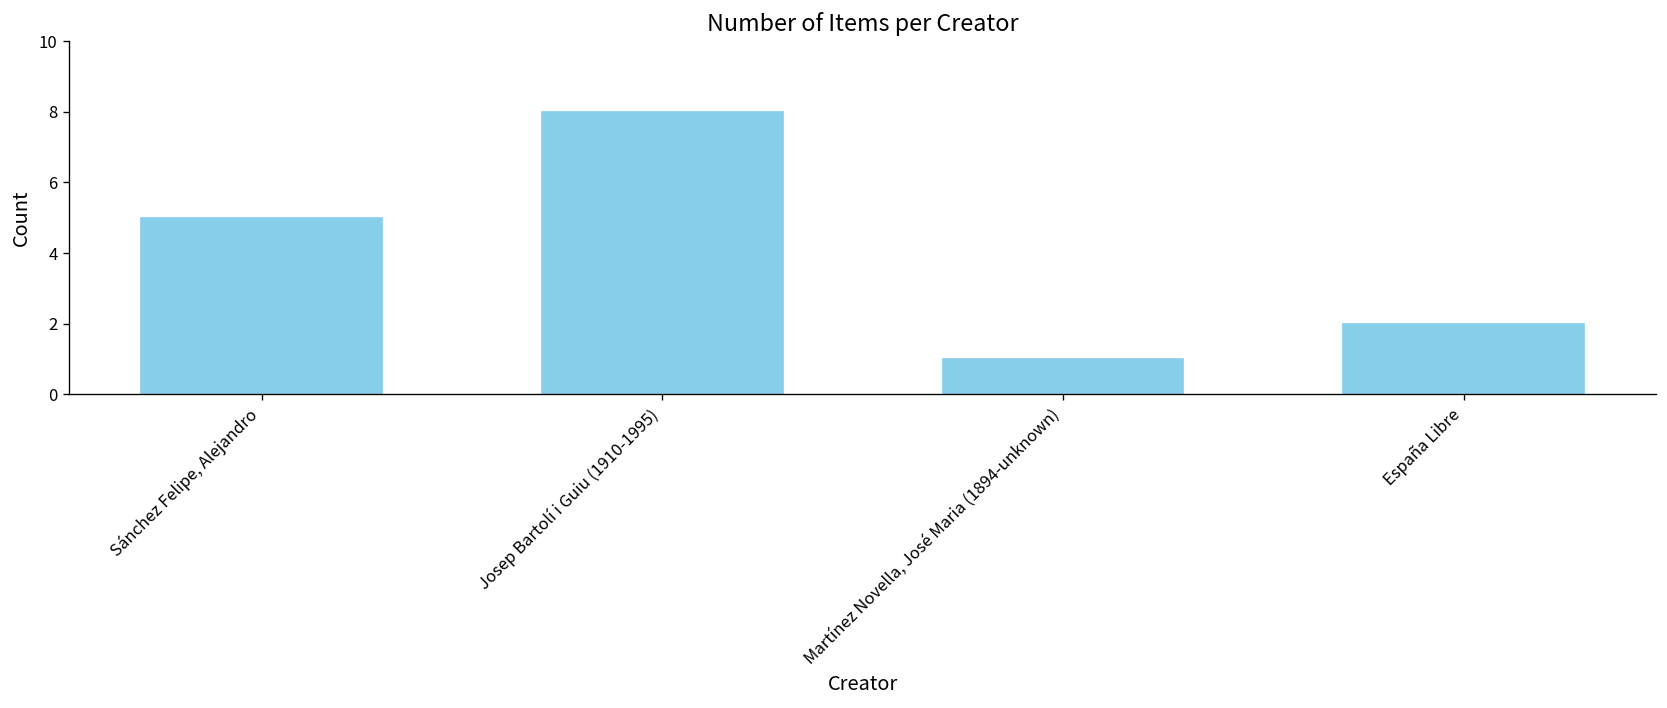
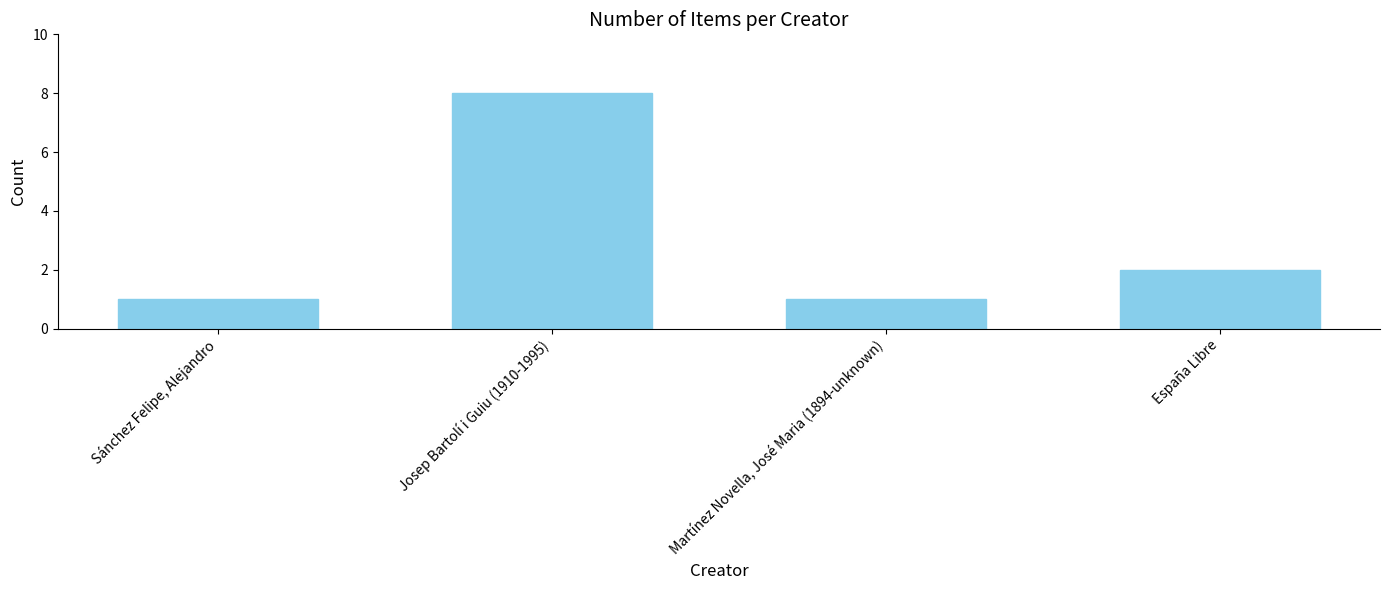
Sánchez Felipe, Alejandro: 5 -> 1
